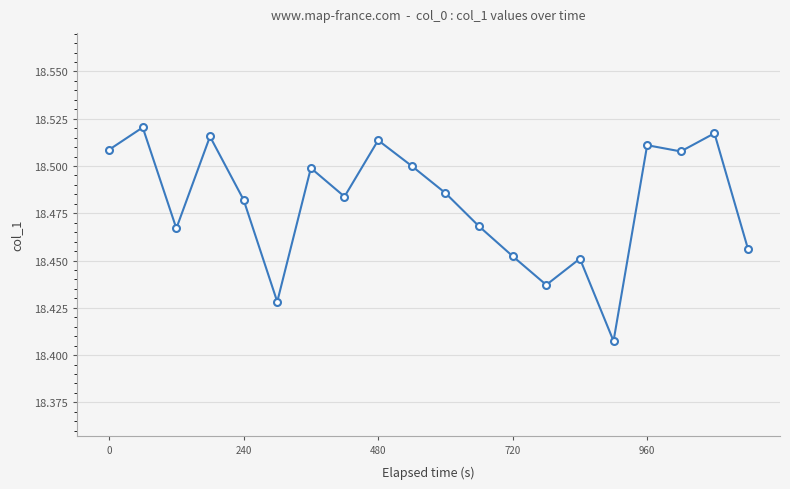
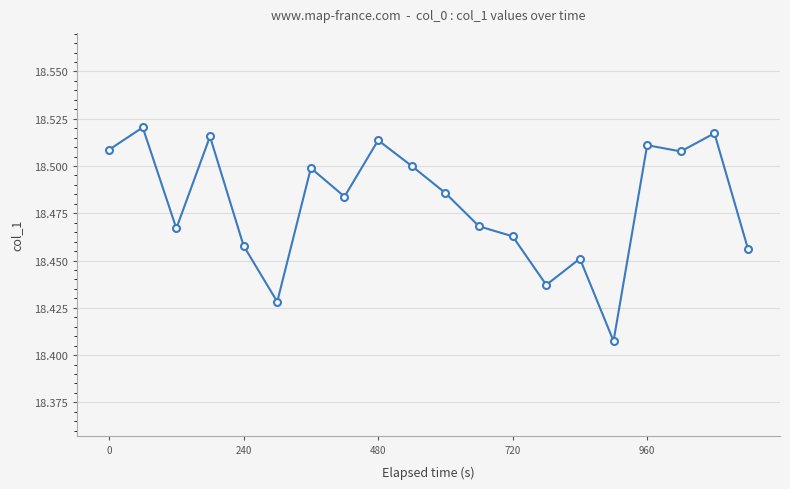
240: 18.482 -> 18.458
720: 18.452 -> 18.463
